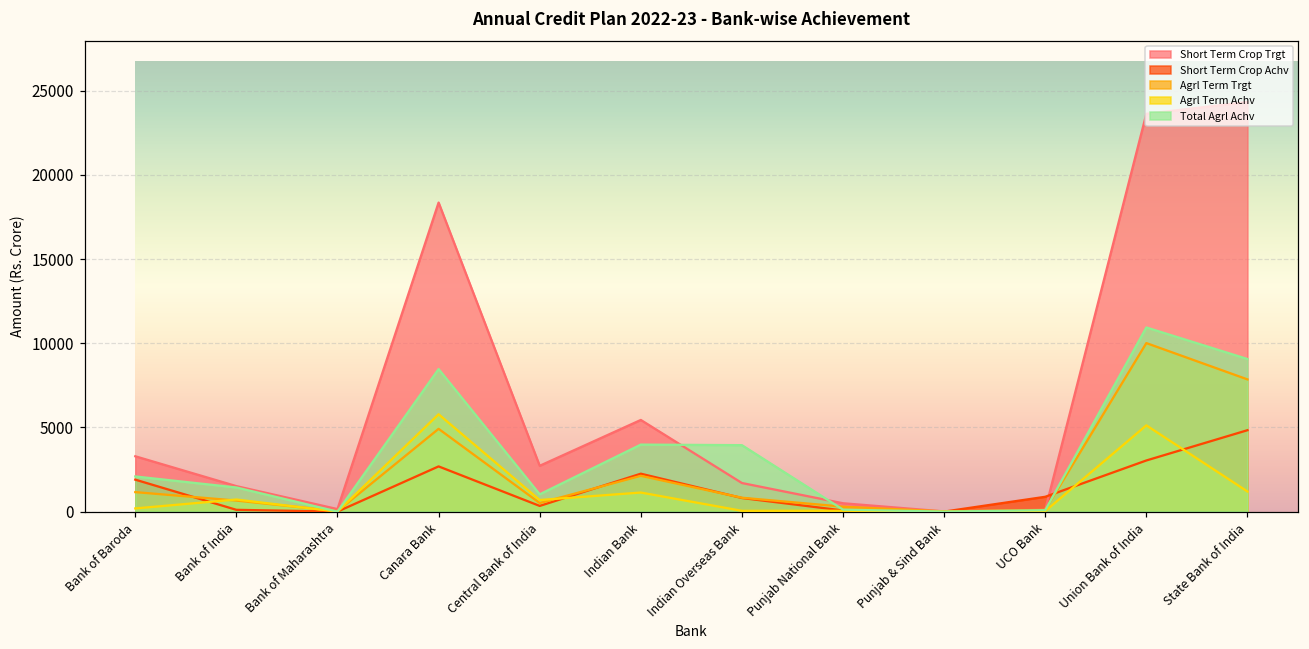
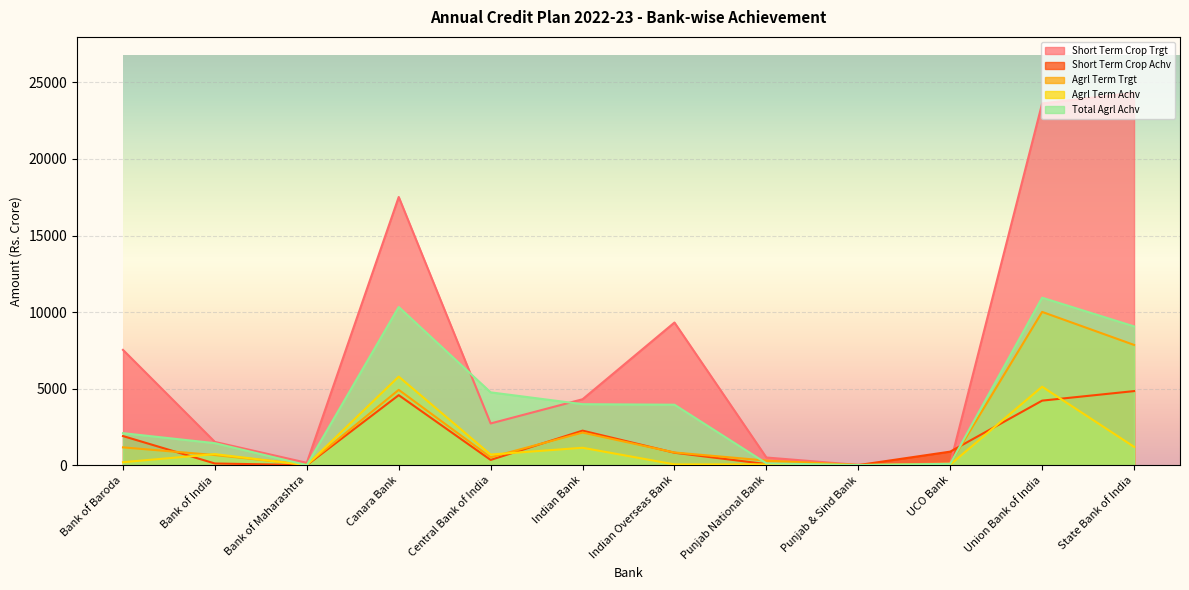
Short Term Crop Trgt, Bank of Baroda: 3300 -> 7500
Short Term Crop Trgt, Canara Bank: 18400 -> 17500
Short Term Crop Achv, Canara Bank: 2700 -> 4600
Total Agrl Achv, Canara Bank: 8500 -> 10300
Total Agrl Achv, Central Bank of India: 1000 -> 4800
Short Term Crop Trgt, Indian Bank: 5400 -> 4300
Short Term Crop Trgt, Indian Overseas Bank: 1700 -> 9300
Short Term Crop Achv, Union Bank of India: 3000 -> 4200
